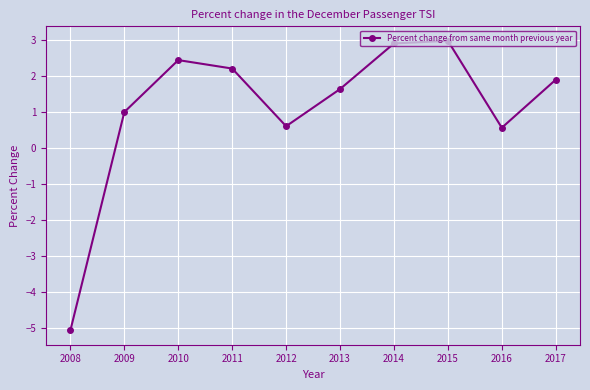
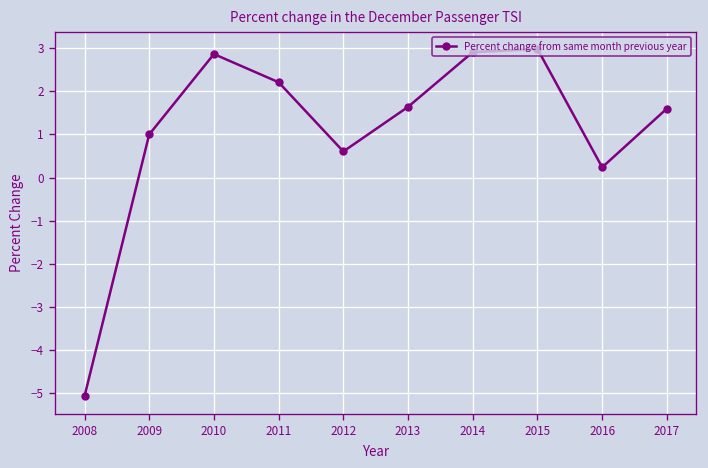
2010: 2.4 -> 2.9
2016: 0.6 -> 0.2
2017: 1.9 -> 1.6
